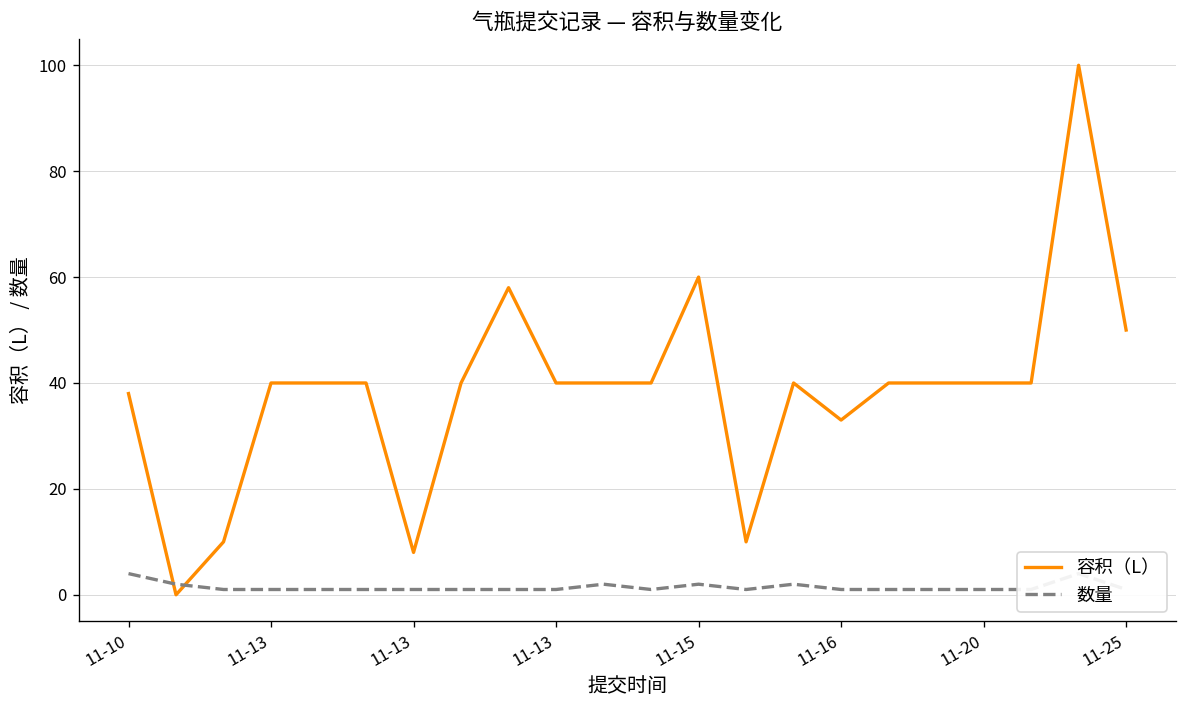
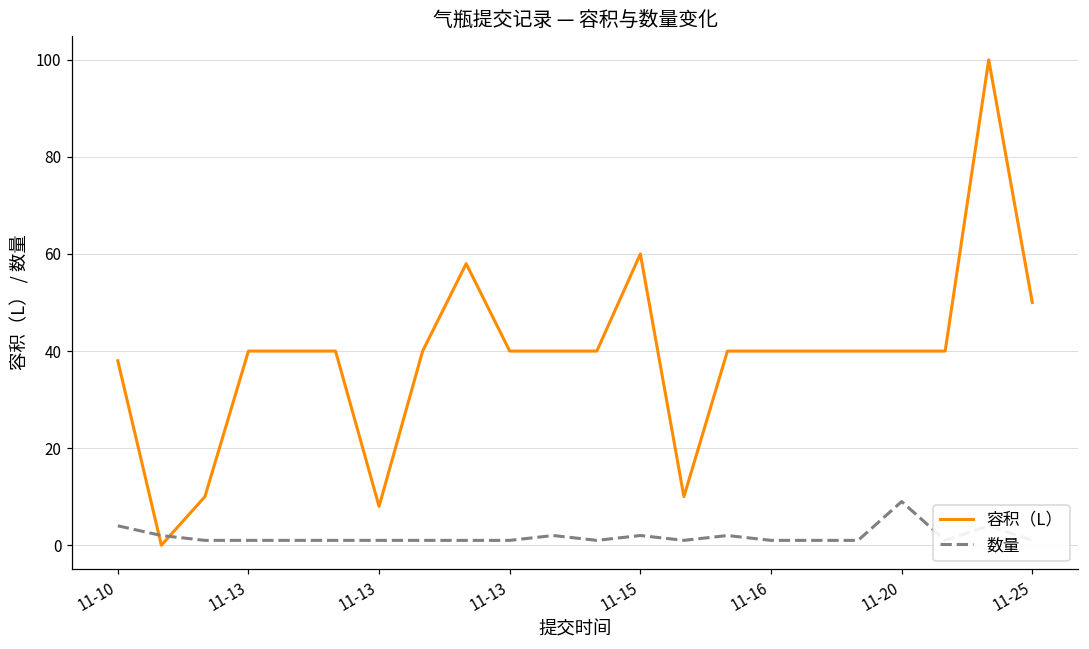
容积（L）, 11-16: 33 -> 40
数量, 11-20: 1 -> 9
